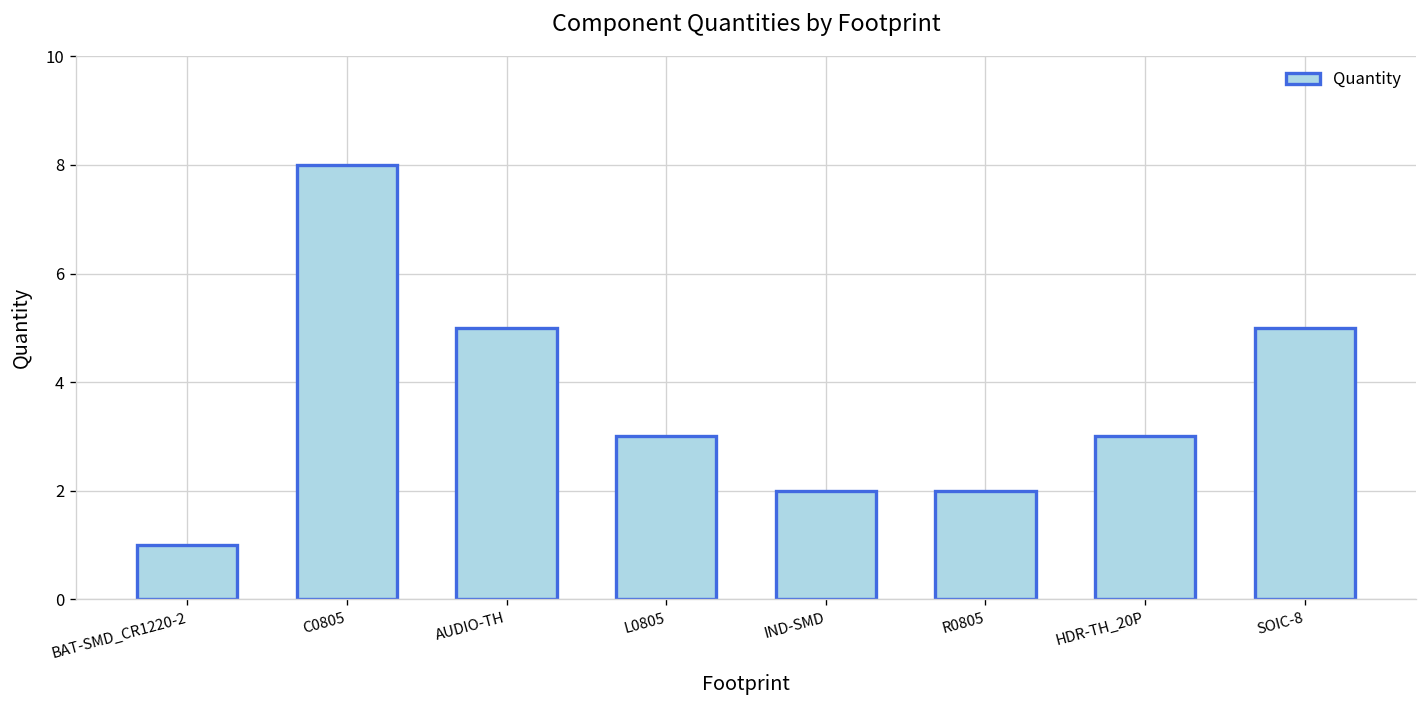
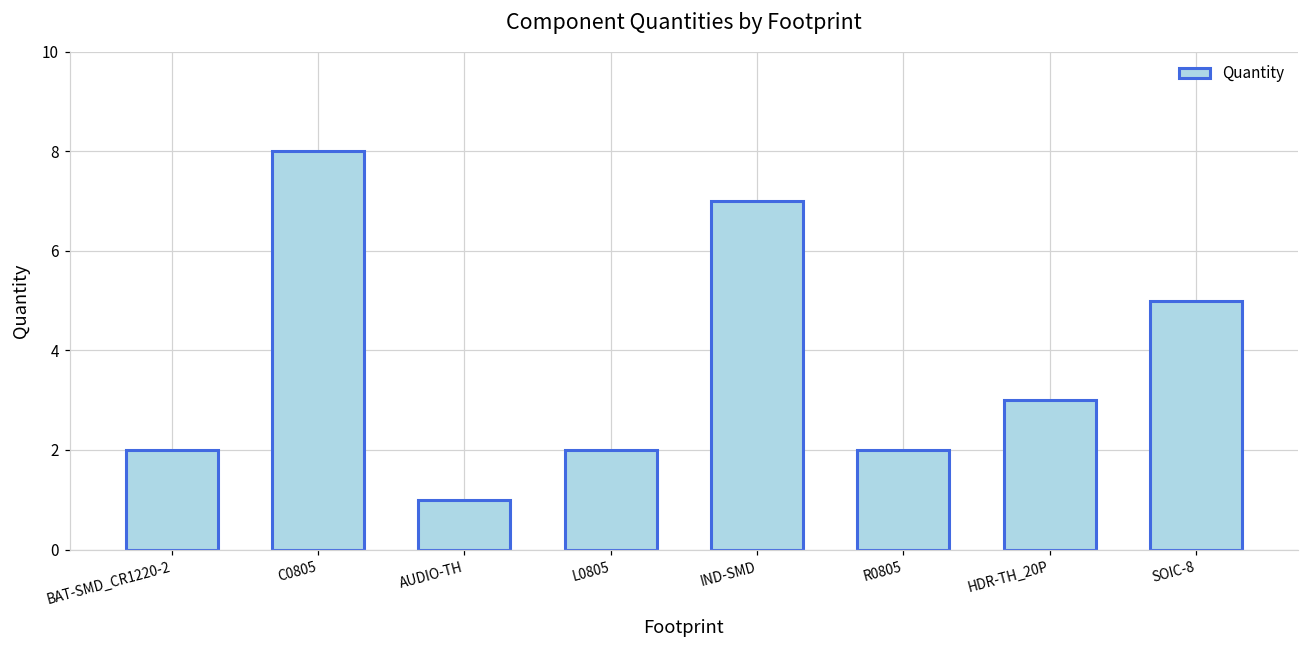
BAT-SMD_CR1220-2: 1 -> 2
AUDIO-TH: 5 -> 1
L0805: 3 -> 2
IND-SMD: 2 -> 7
